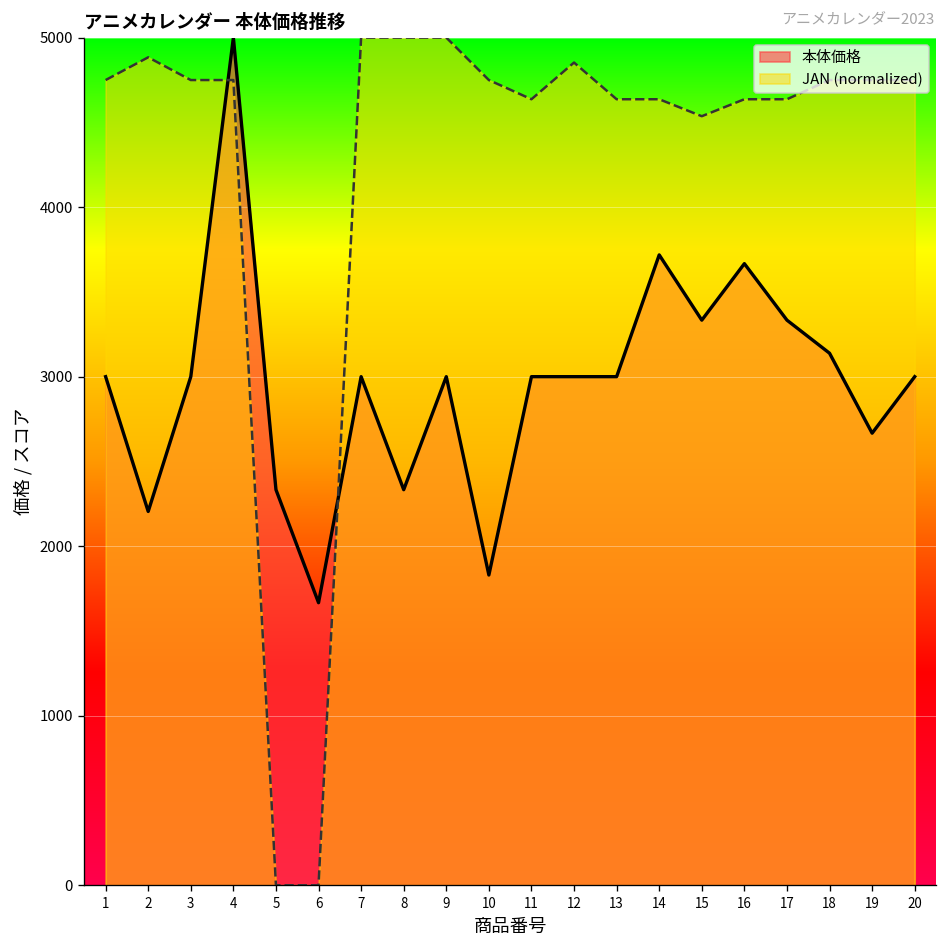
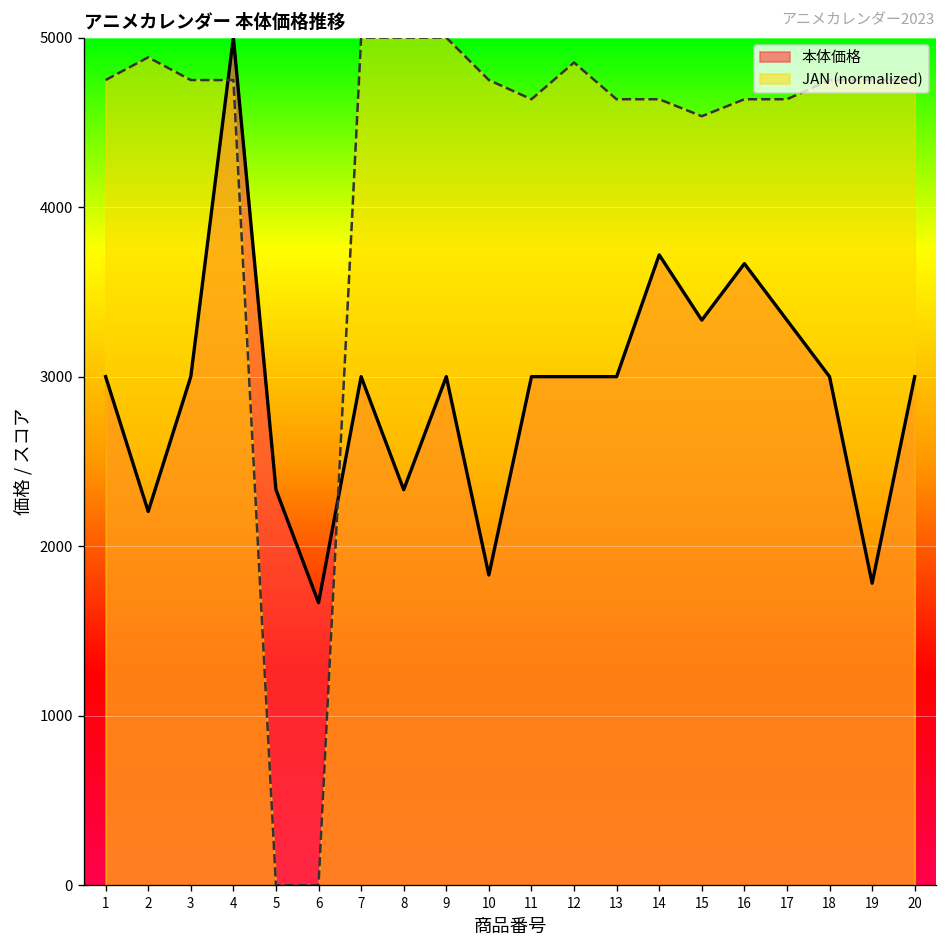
本体価格, 18: 3140 -> 3000
本体価格, 19: 2670 -> 1780
